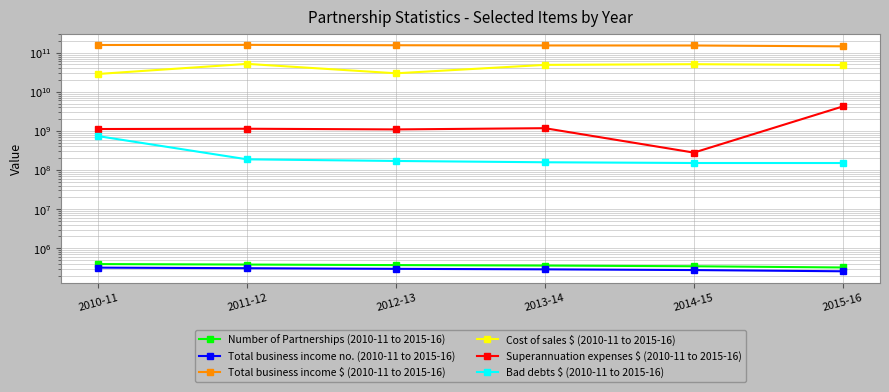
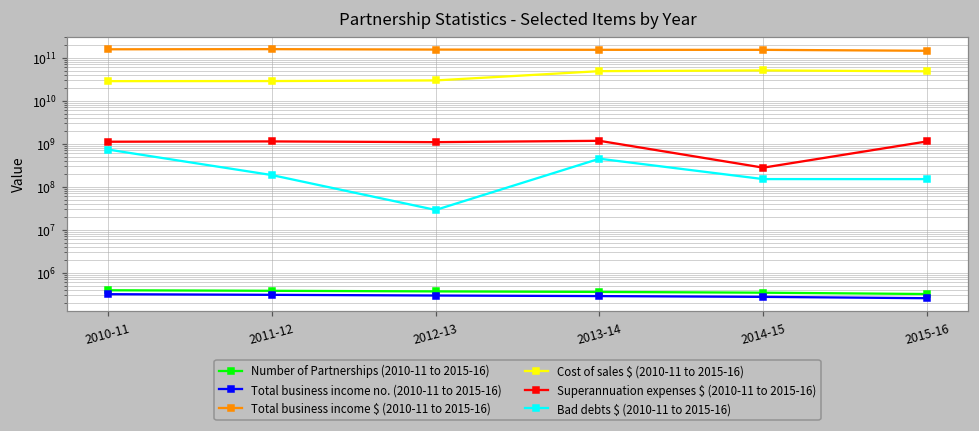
Cost of sales $ (2010-11 to 2015-16), 2011-12: 50000000000 -> 30000000000
Bad debts $ (2010-11 to 2015-16), 2012-13: 200000000 -> 30000000
Bad debts $ (2010-11 to 2015-16), 2013-14: 160000000 -> 500000000
Superannuation expenses $ (2010-11 to 2015-16), 2015-16: 4000000000 -> 1100000000
